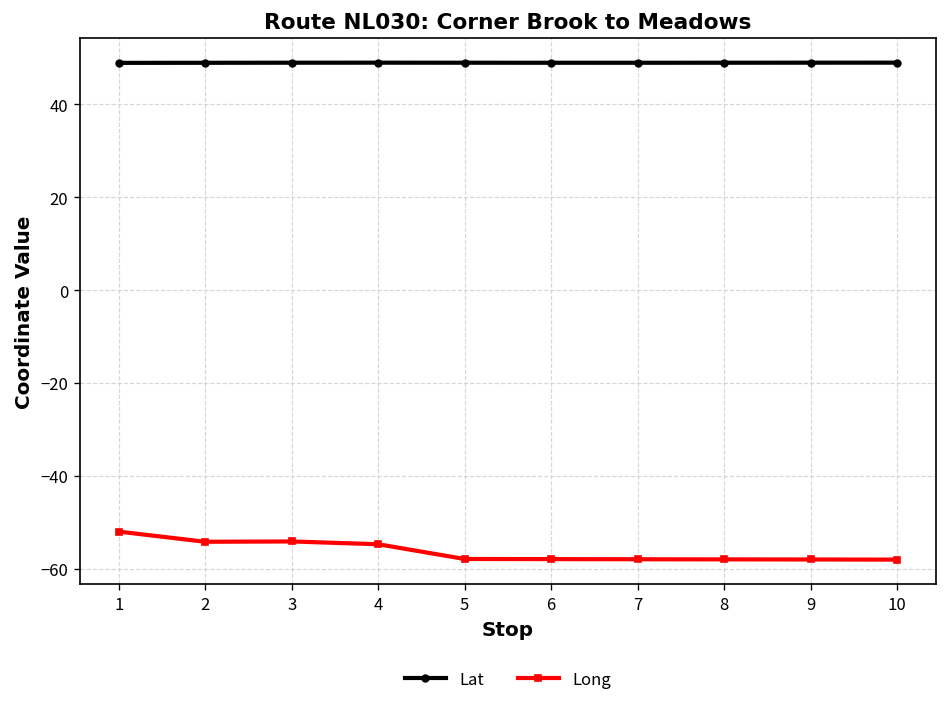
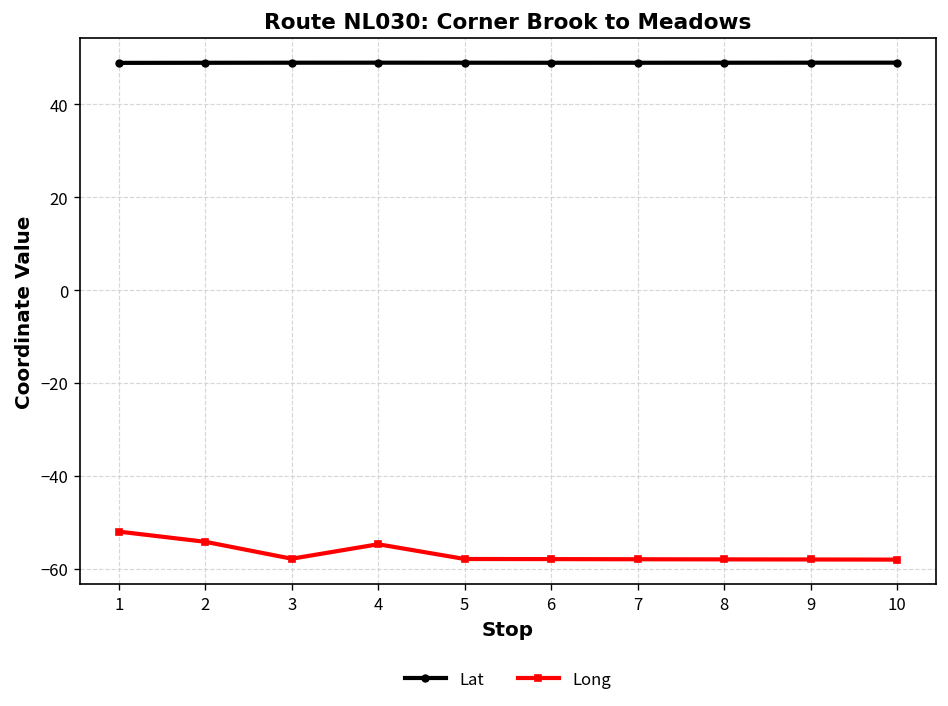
Long, 3: -54 -> -58
